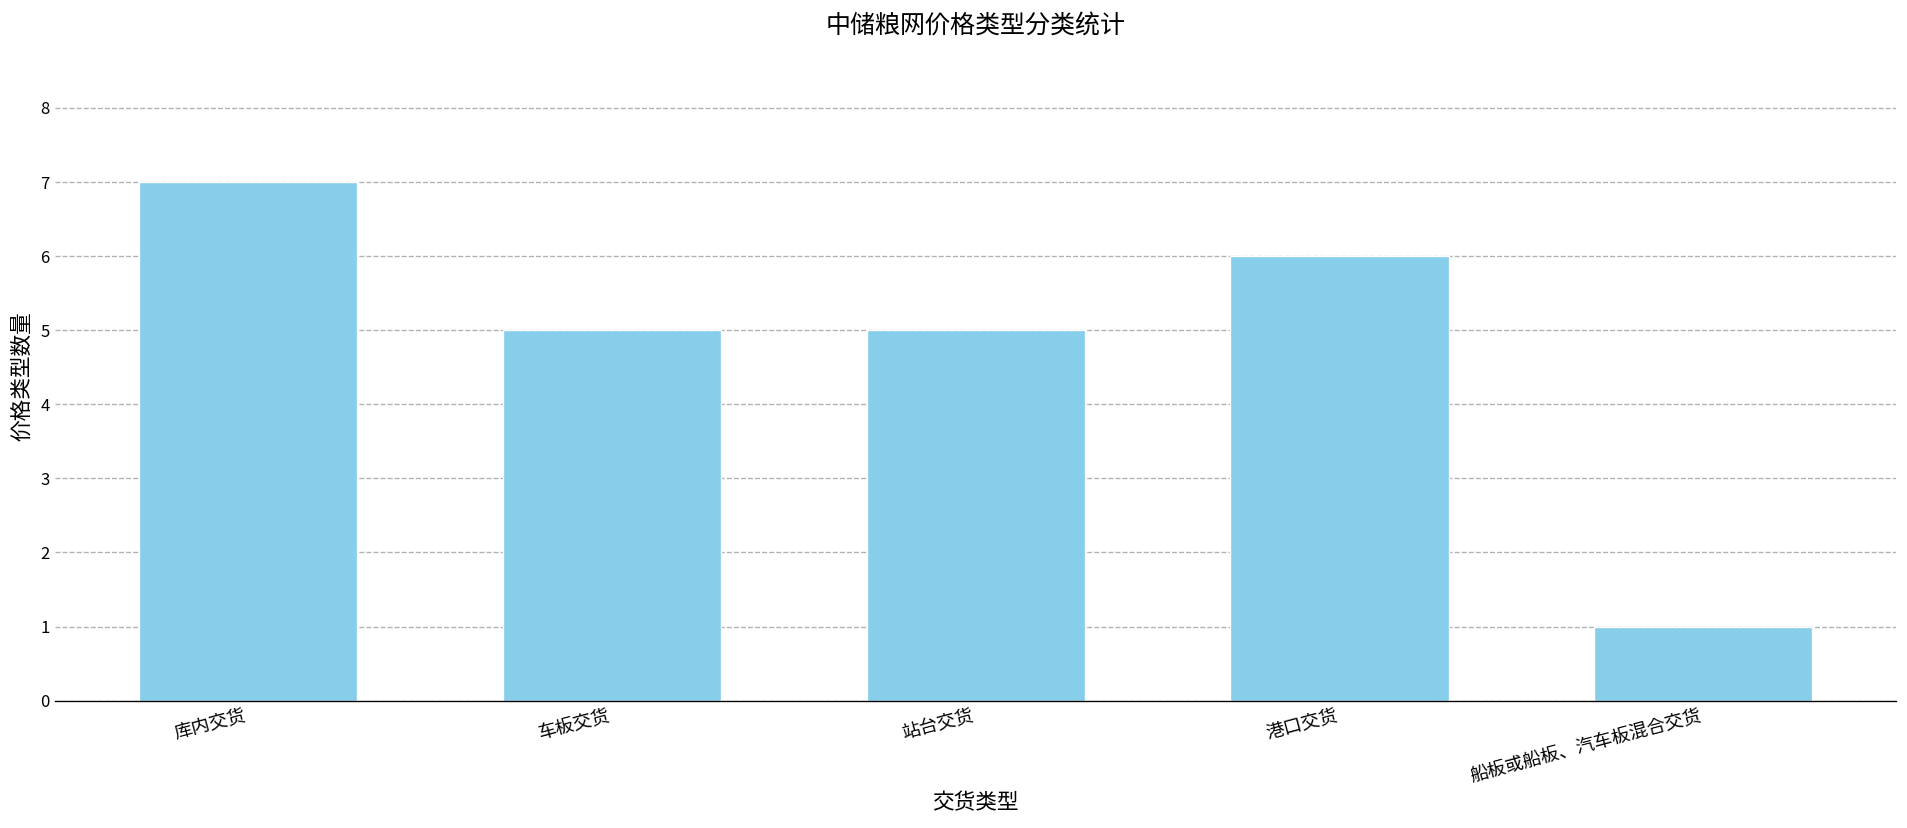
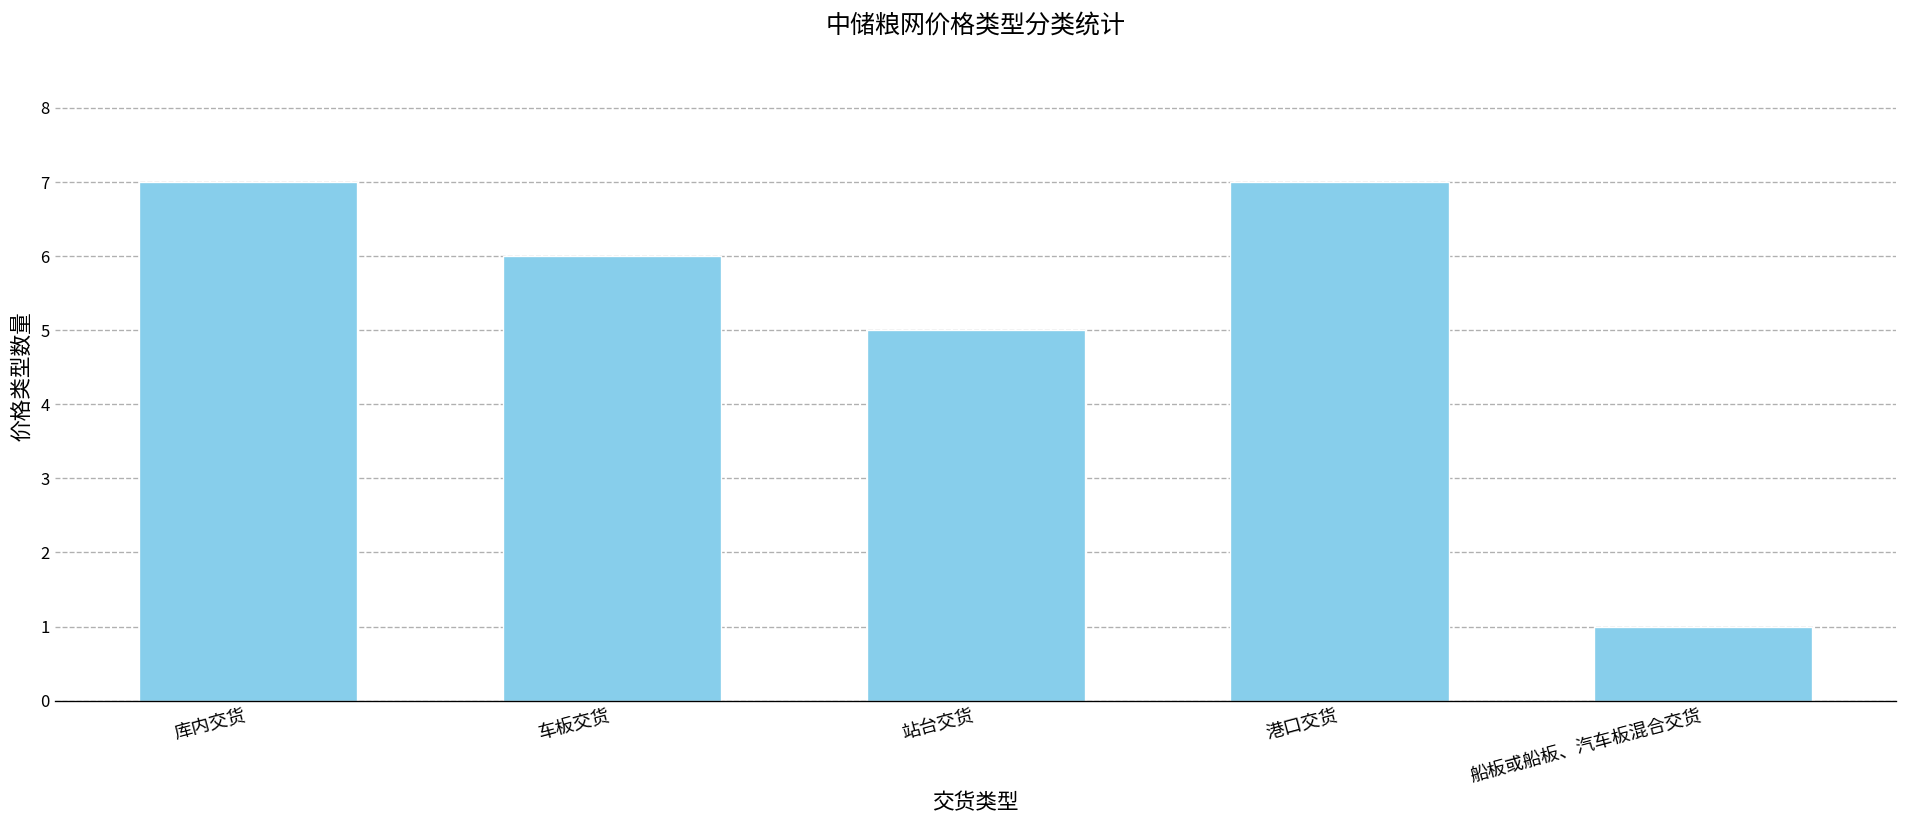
车板交货: 5 -> 6
港口交货: 6 -> 7
